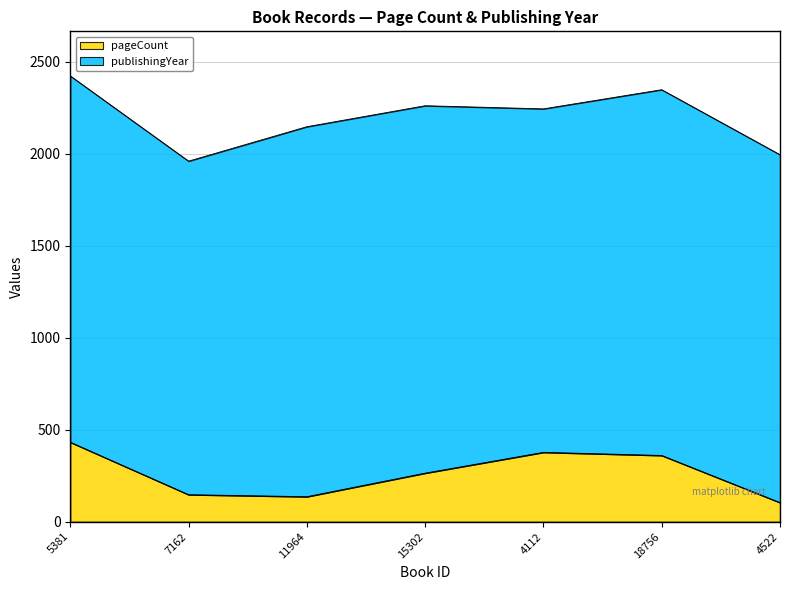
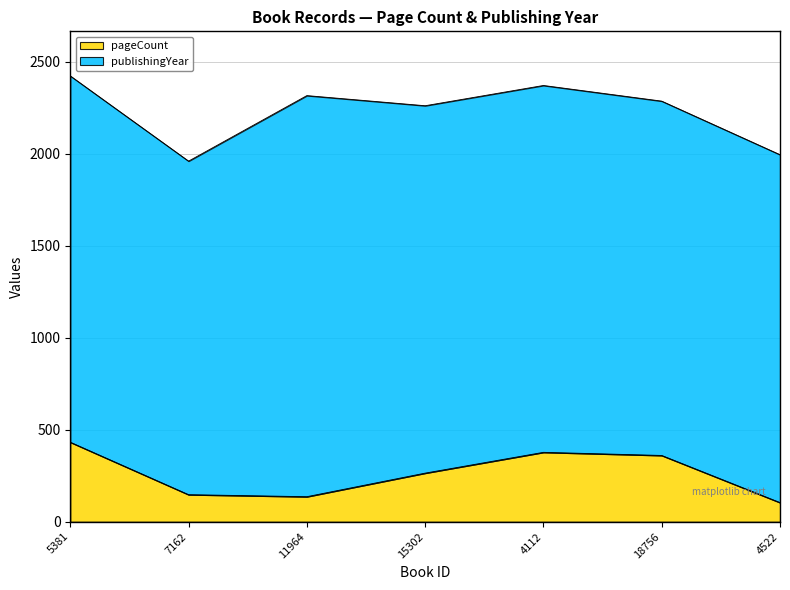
publishingYear, 11964: 2010 -> 2180
publishingYear, 4112: 1870 -> 1990
publishingYear, 18756: 1990 -> 1930
